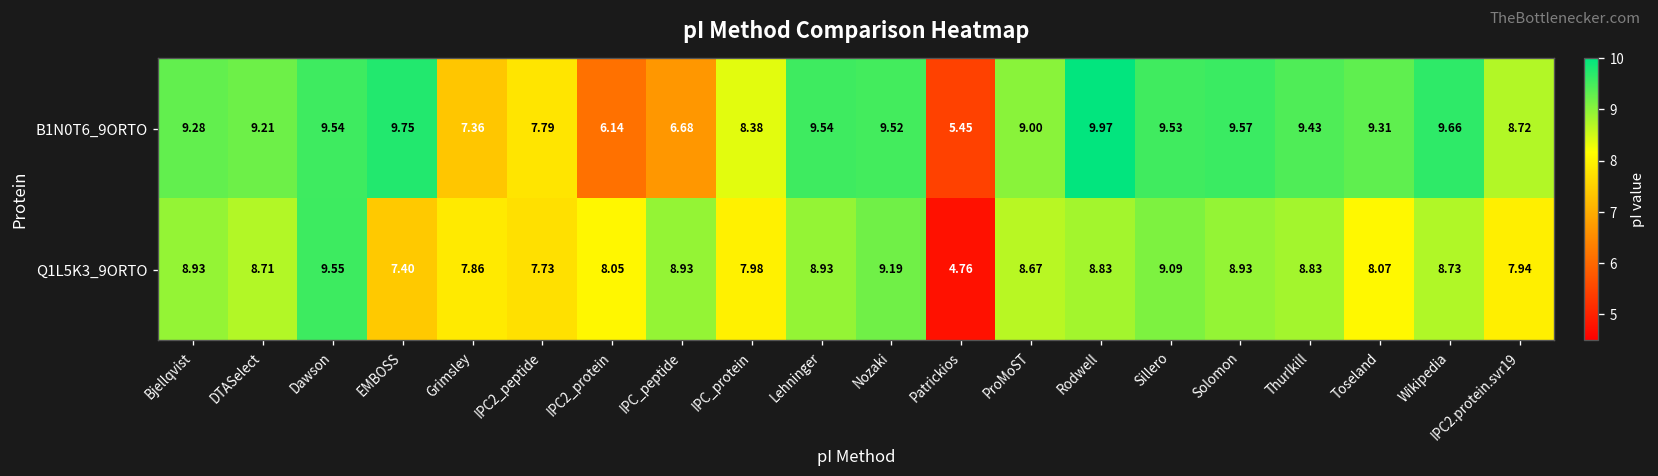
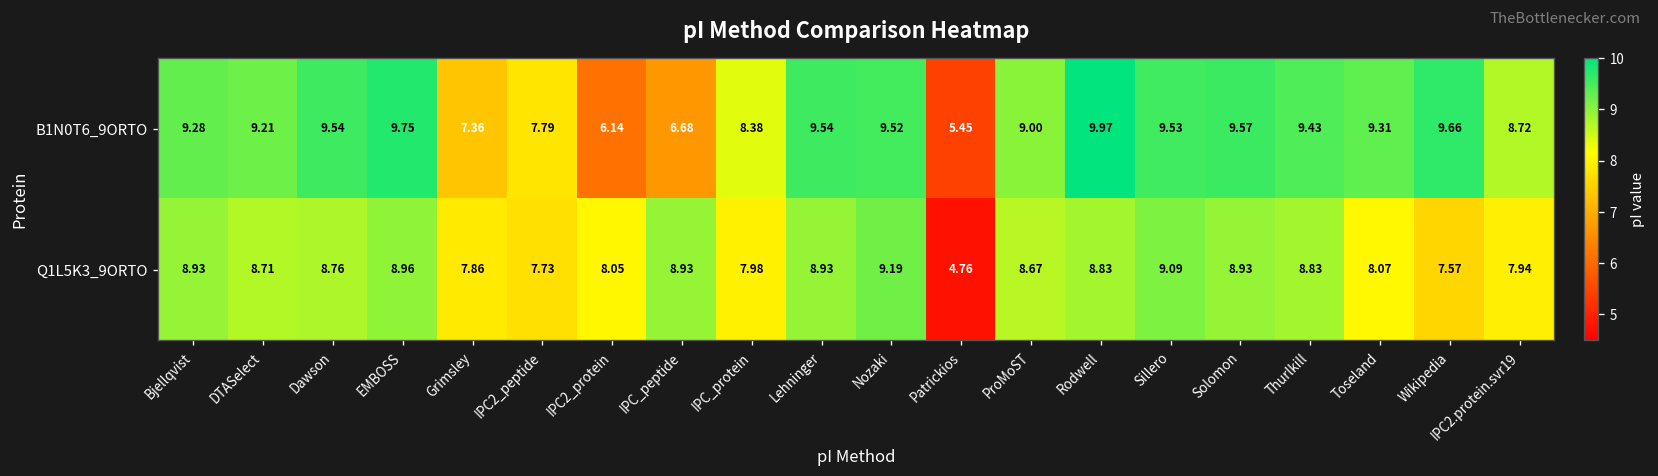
Q1L5K3_9ORTO, Dawson: 9.55 -> 8.76
Q1L5K3_9ORTO, EMBOSS: 7.40 -> 8.96
Q1L5K3_9ORTO, Wikipedia: 8.73 -> 7.57
